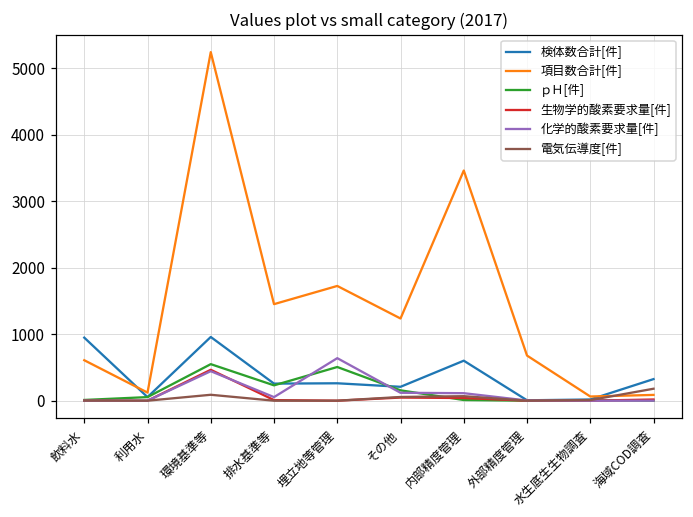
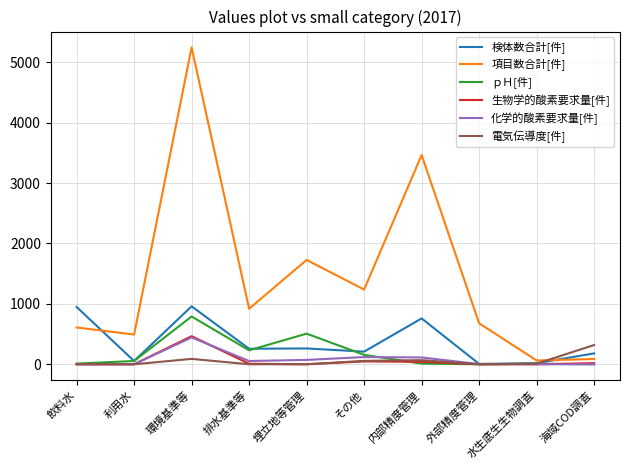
項目数合計[件], 利用水: 100 -> 500
ｐＨ[件], 環境基準等: 600 -> 800
項目数合計[件], 排水基準等: 1500 -> 900
化学的酸素要求量[件], 埋立地等管理: 600 -> 100
検体数合計[件], 内部精度管理: 600 -> 800
検体数合計[件], 海域COD調査: 300 -> 200
電気伝導度[件], 海域COD調査: 200 -> 300
